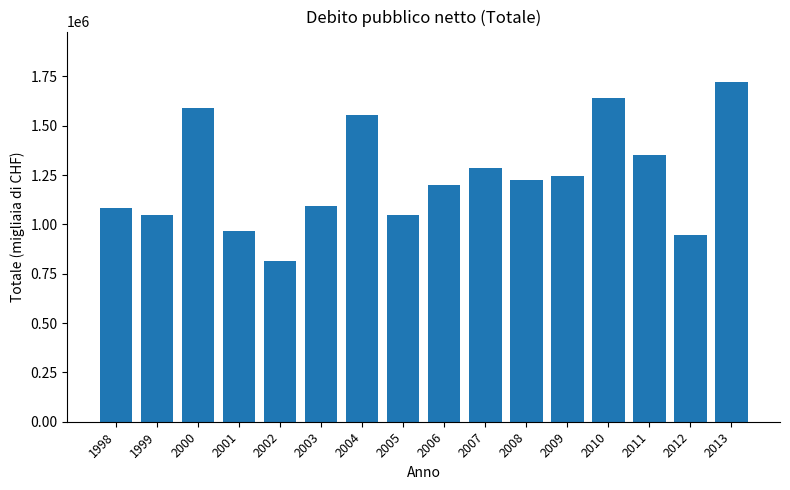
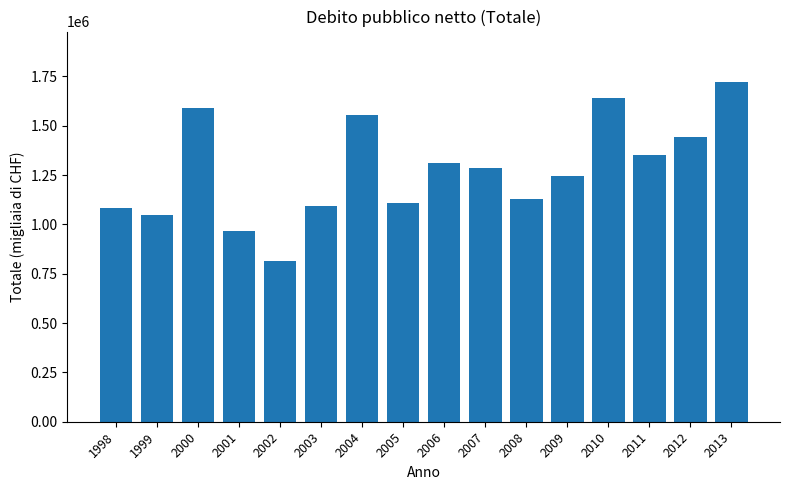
2005: 1050000 -> 1110000
2006: 1200000 -> 1310000
2008: 1220000 -> 1130000
2012: 940000 -> 1440000
